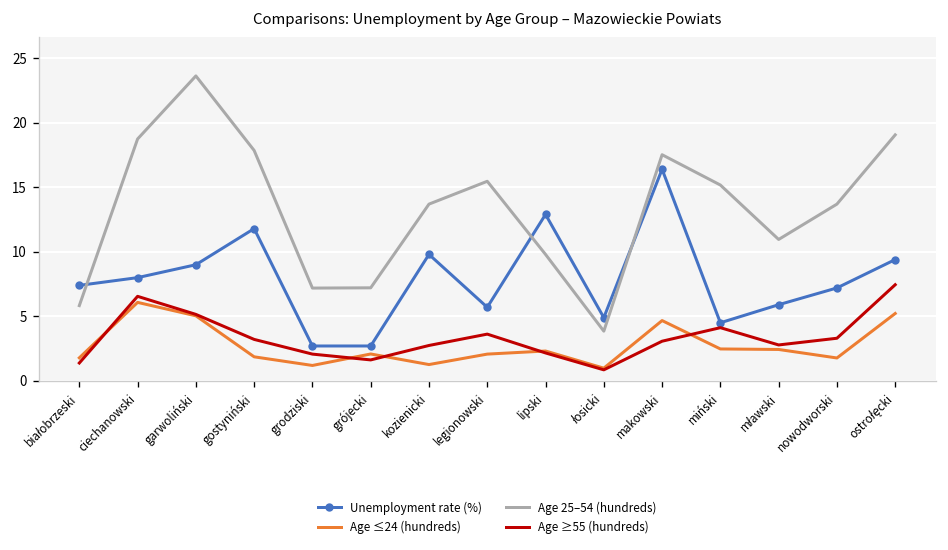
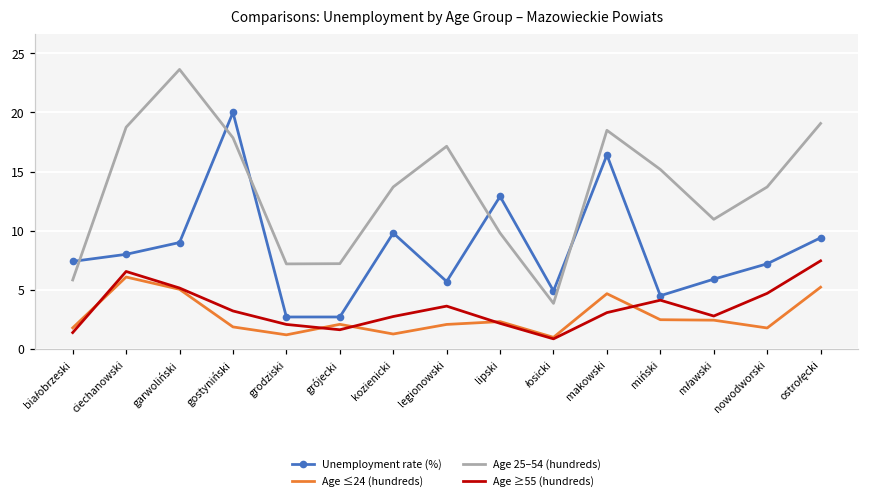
Unemployment rate (%), gostyniński: 11.8 -> 20.0
Age 25–54 (hundreds), legionowski: 15.5 -> 17.1
Age 25–54 (hundreds), makowski: 17.5 -> 18.5
Age ≥55 (hundreds), nowodworski: 3.3 -> 4.7
